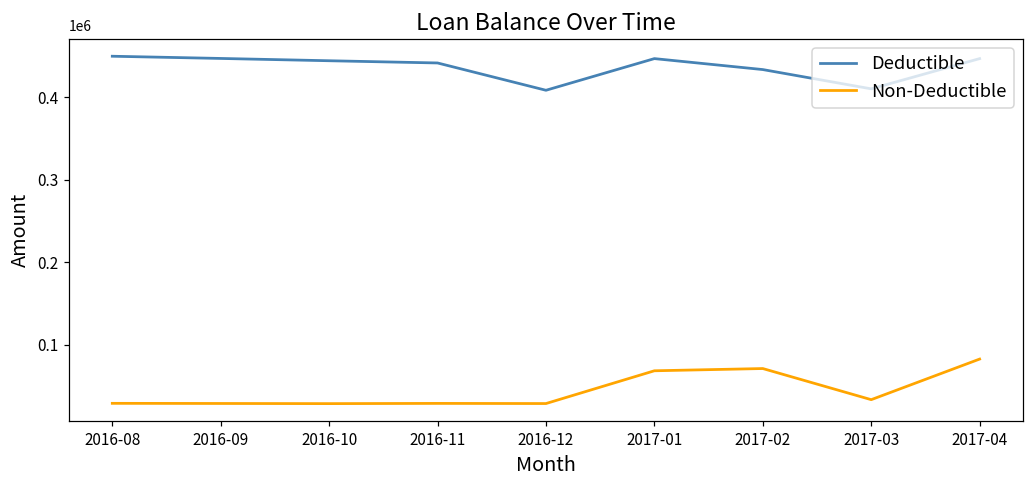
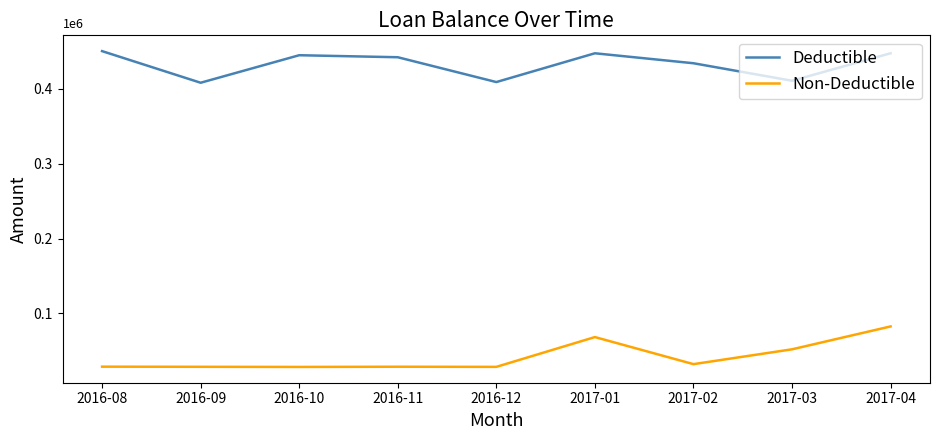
Deductible, 2016-09: 0.45 -> 0.41
Non-Deductible, 2017-02: 0.07 -> 0.03
Non-Deductible, 2017-03: 0.03 -> 0.05
